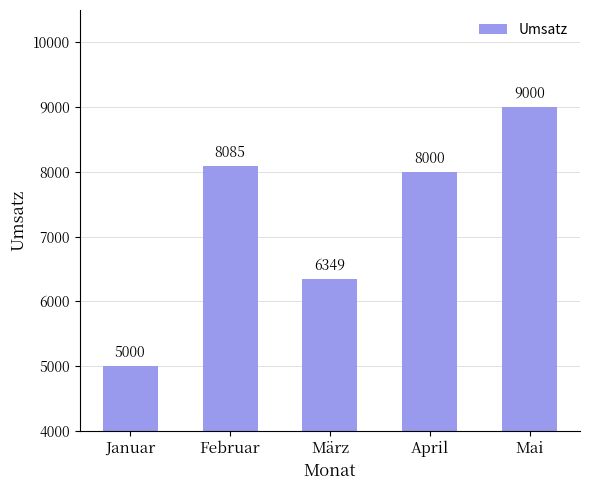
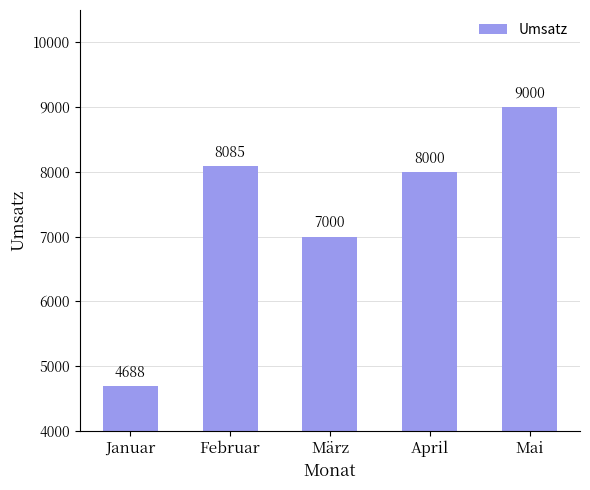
Januar: 5000 -> 4688
März: 6349 -> 7000
